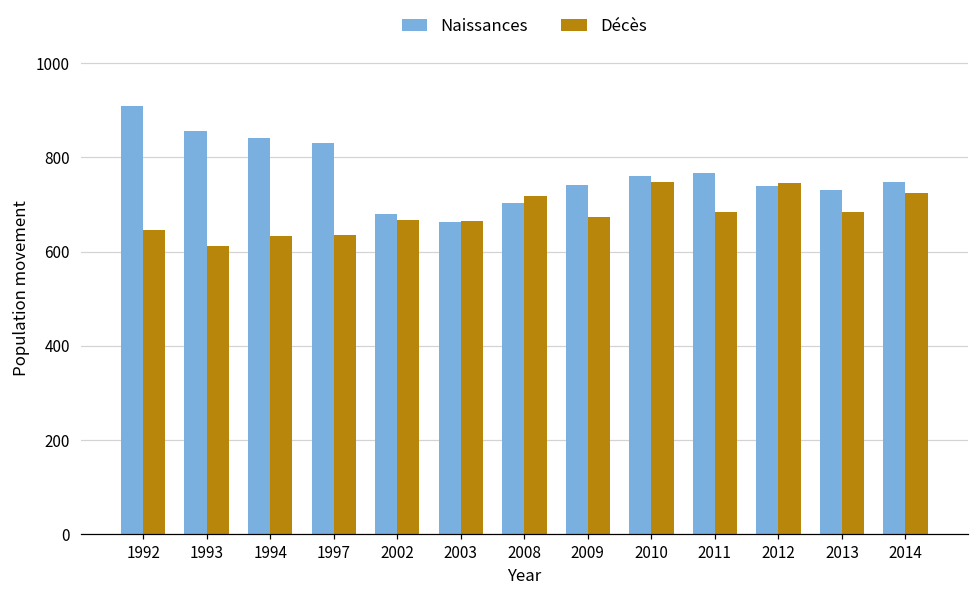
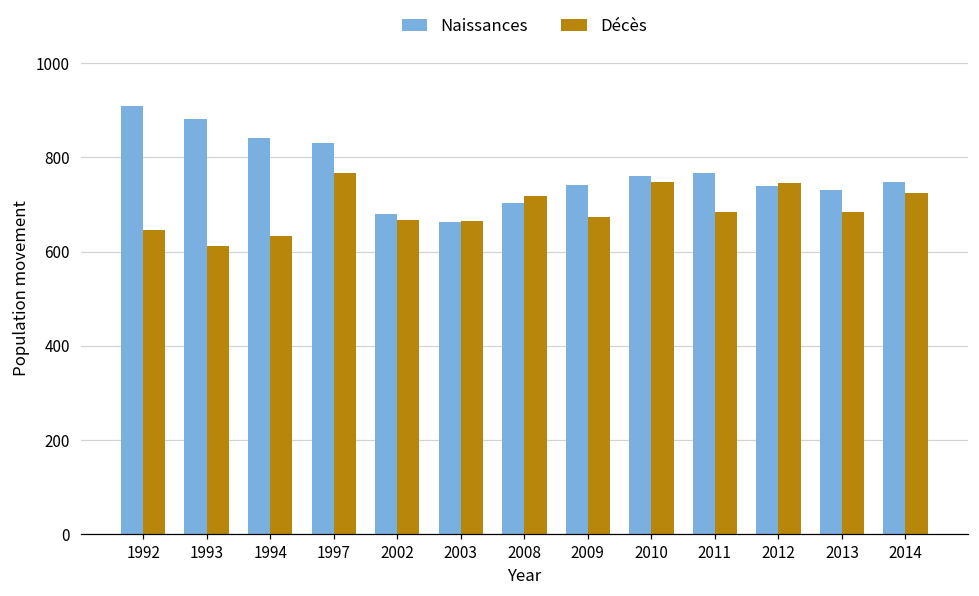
Naissances, 1993: 860 -> 880
Décès, 1997: 640 -> 770
